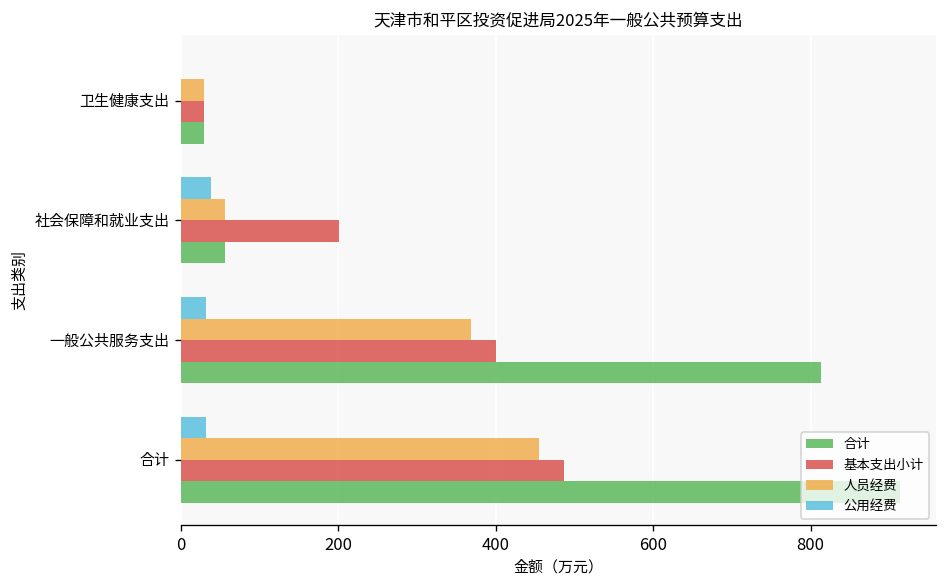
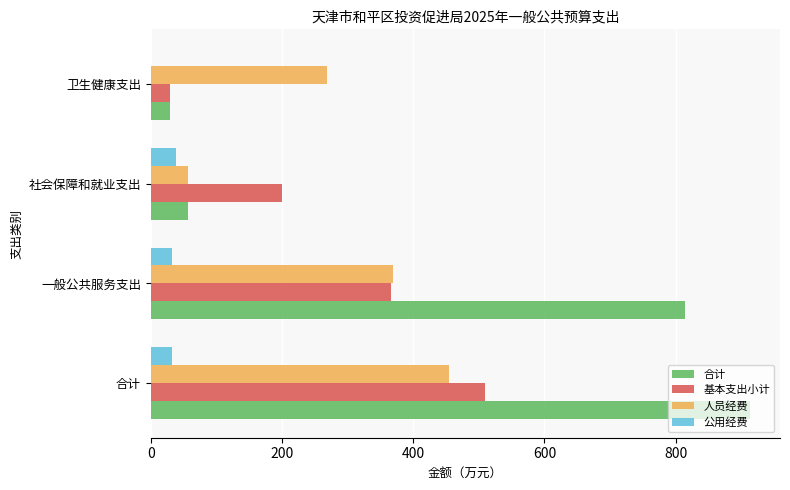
人员经费, 卫生健康支出: 30 -> 270
基本支出小计, 一般公共服务支出: 400 -> 370
基本支出小计, 合计: 490 -> 510
